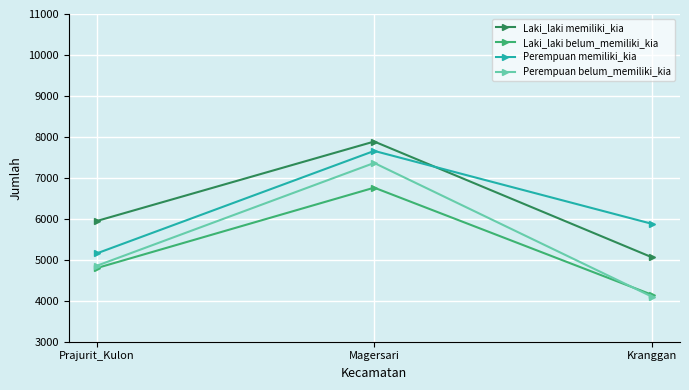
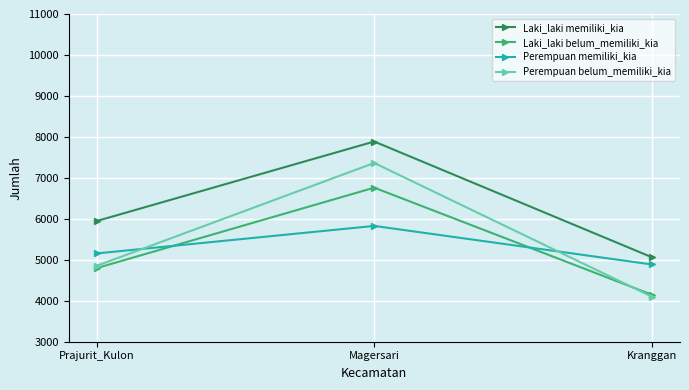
Perempuan memiliki_kia, Magersari: 7700 -> 5800
Perempuan memiliki_kia, Kranggan: 5900 -> 4900
